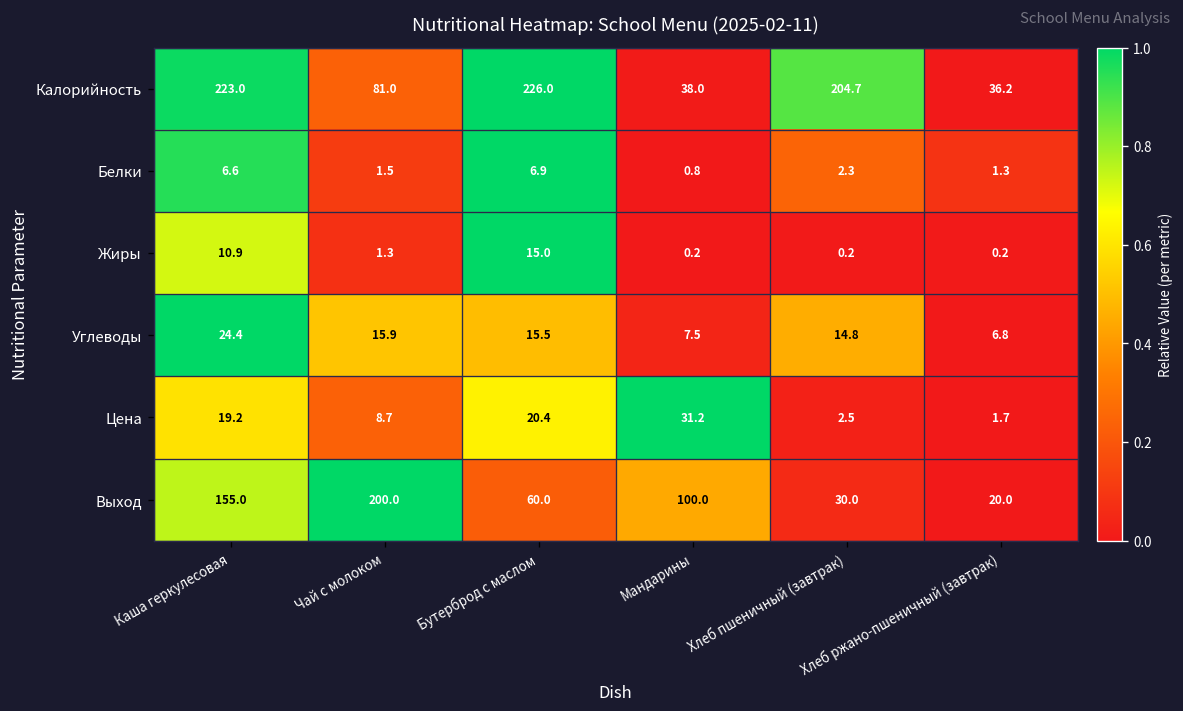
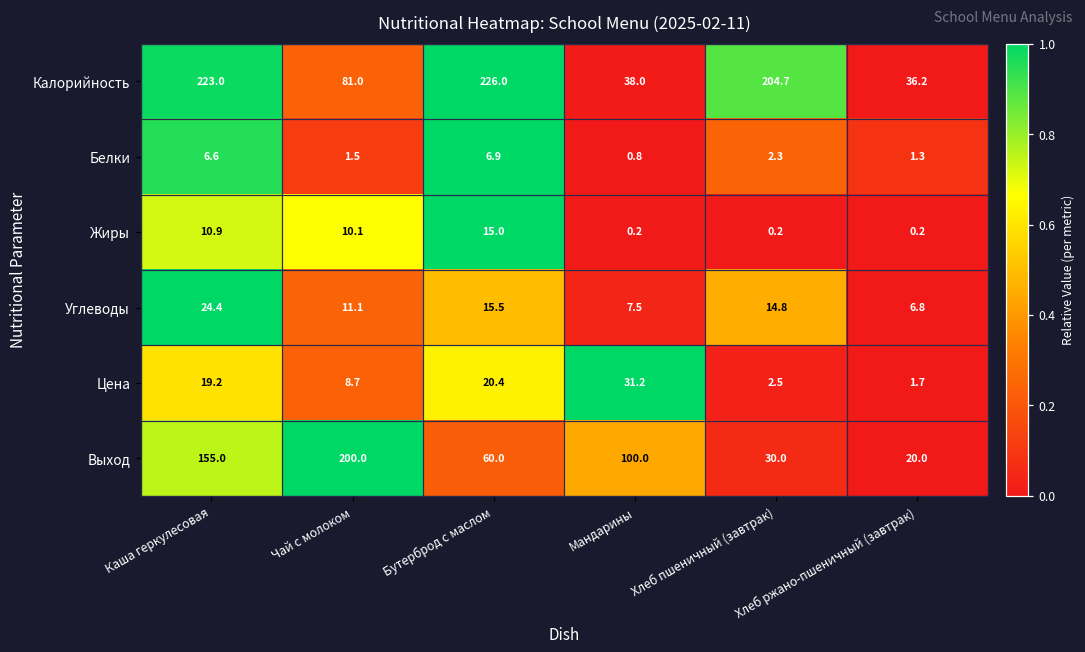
Жиры, Чай с молоком: 1.3 -> 10.1
Углеводы, Чай с молоком: 15.9 -> 11.1
